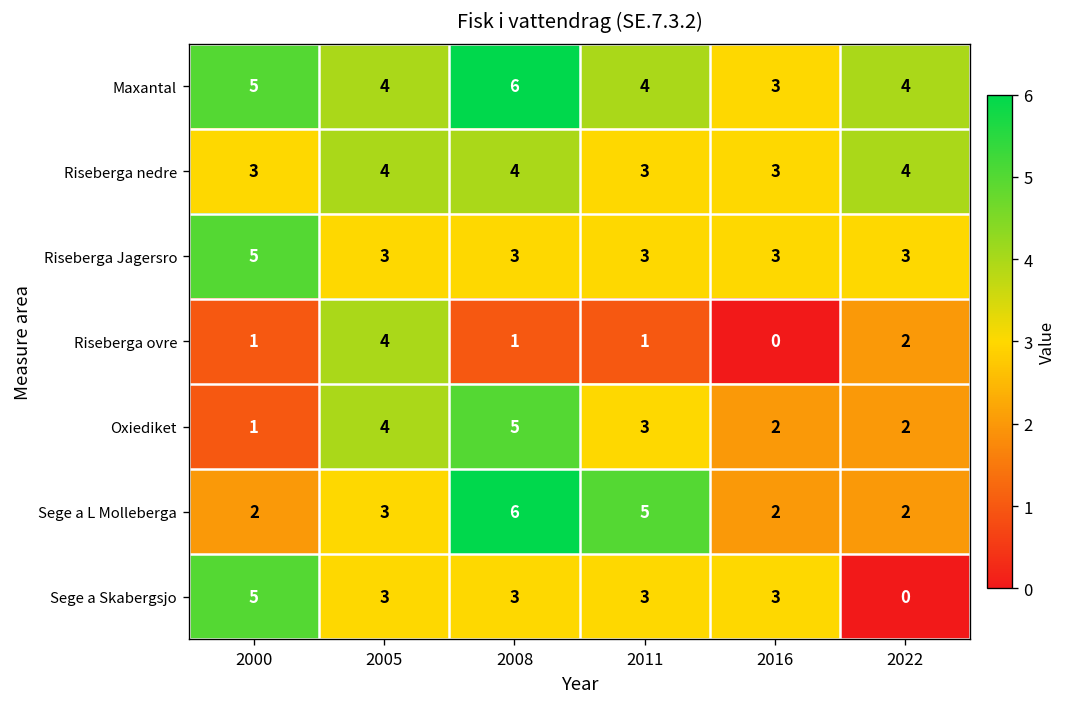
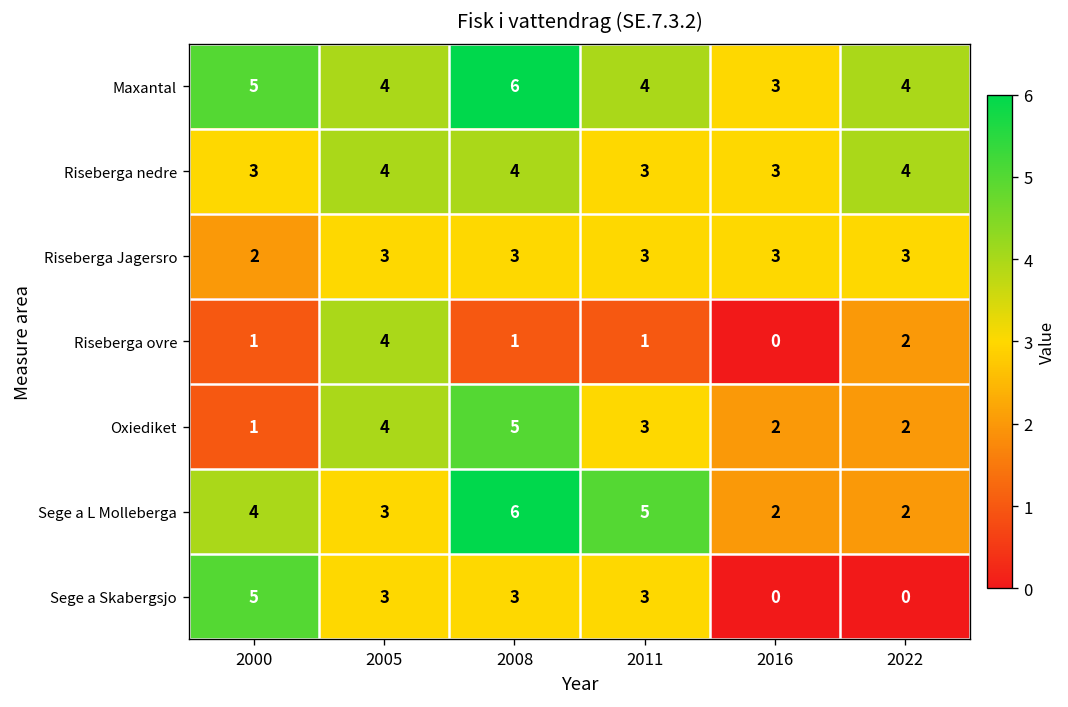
Riseberga Jagersro, 2000: 5 -> 2
Sege a L Molleberga, 2000: 2 -> 4
Sege a Skabergsjo, 2016: 3 -> 0
